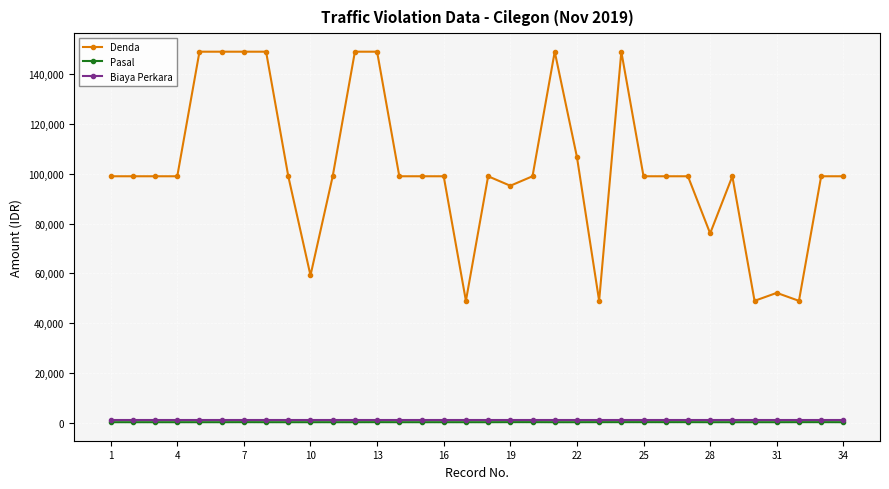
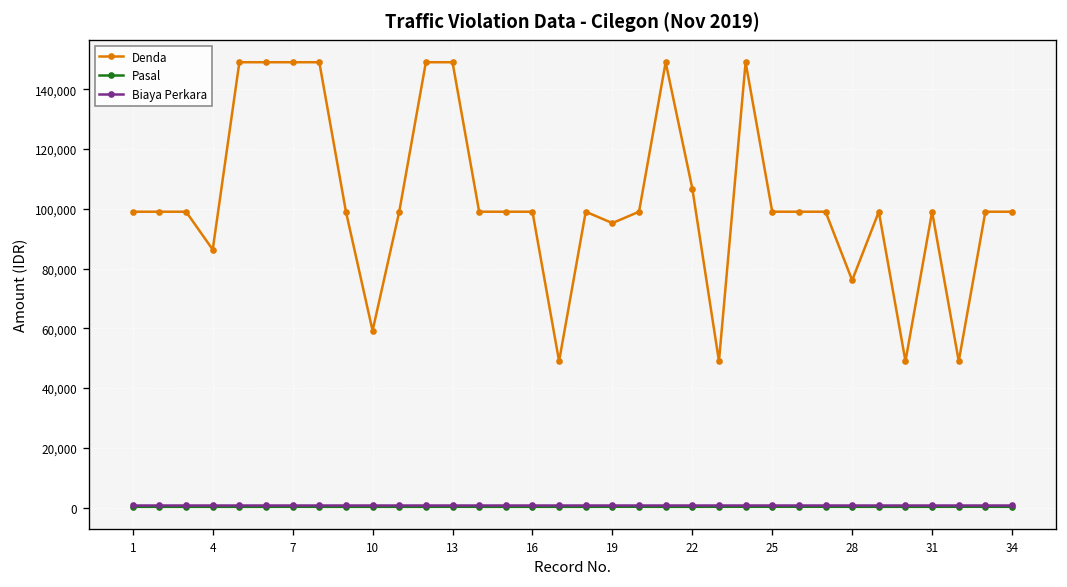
Denda, 4: 99,000 -> 86,000
Denda, 31: 52,000 -> 99,000
